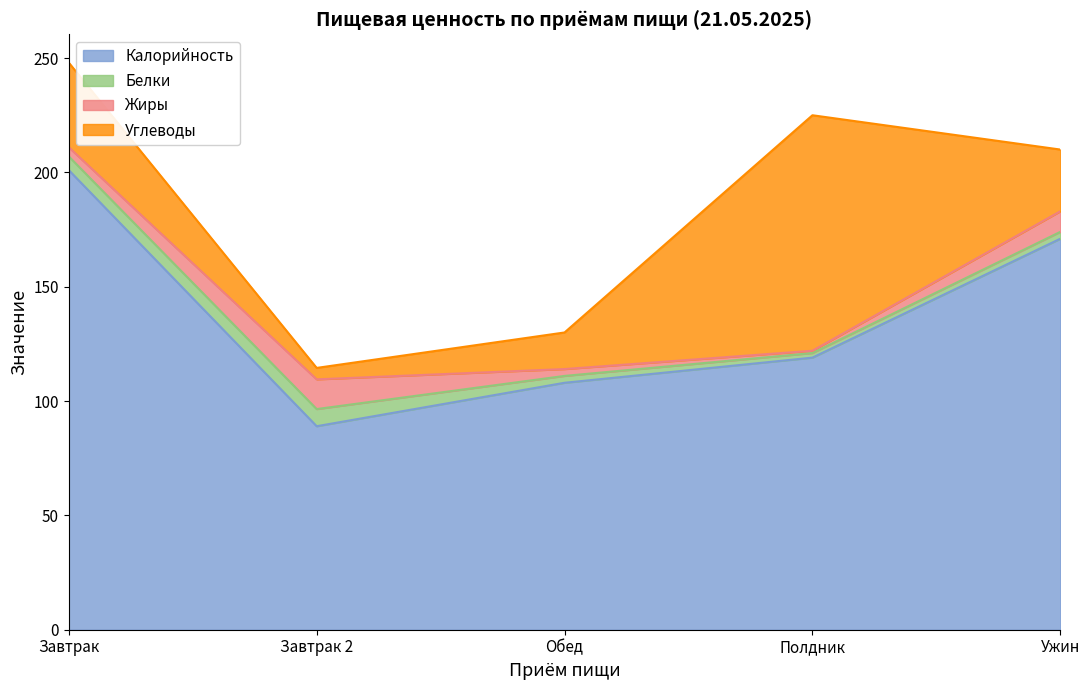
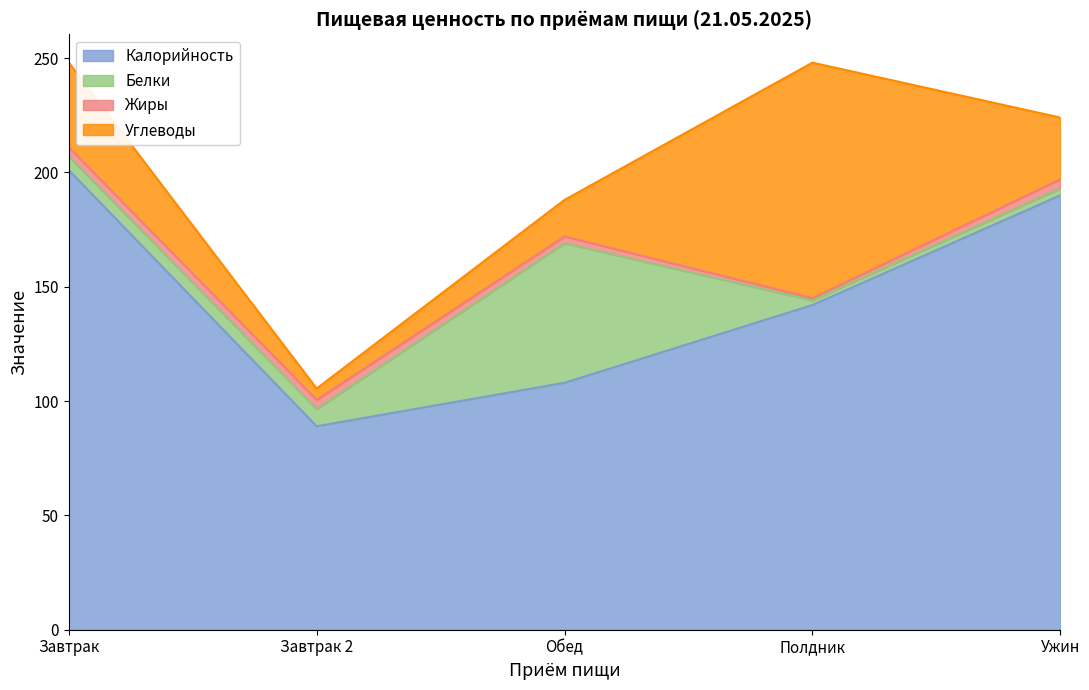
Жиры, Завтрак 2: 13 -> 4
Белки, Обед: 3 -> 61
Калорийность, Полдник: 119 -> 142
Калорийность, Ужин: 171 -> 190
Жиры, Ужин: 9 -> 4
